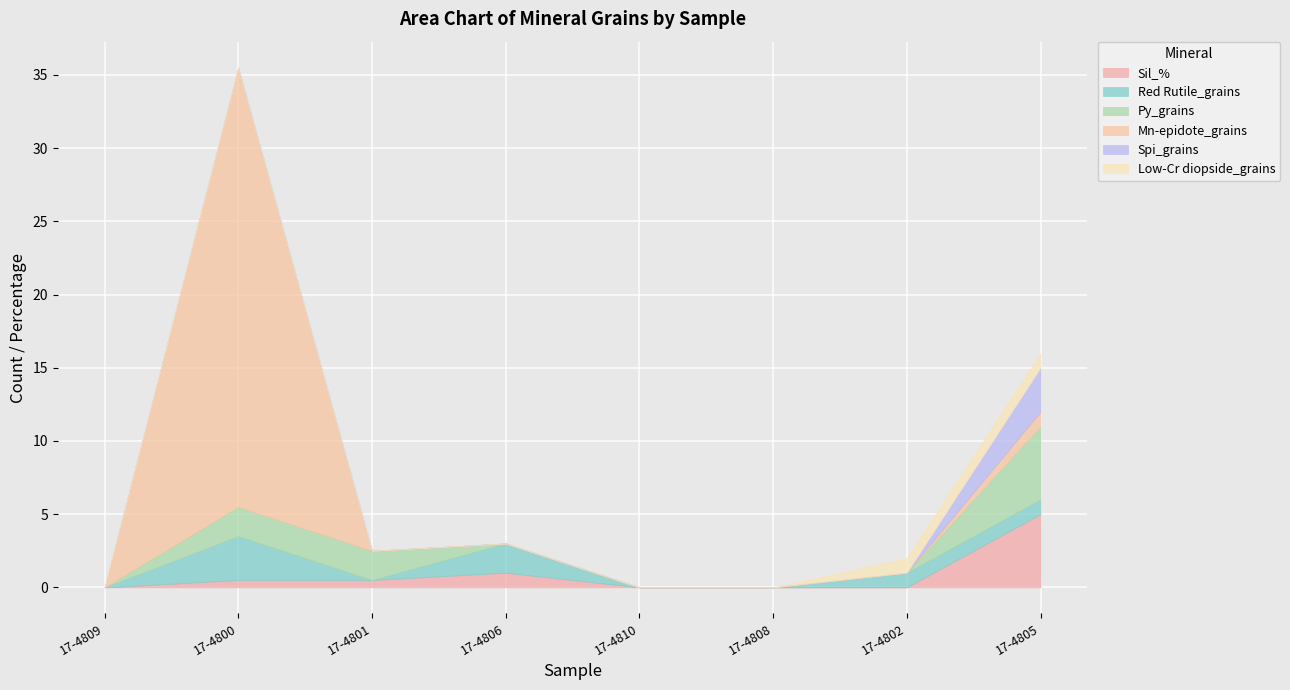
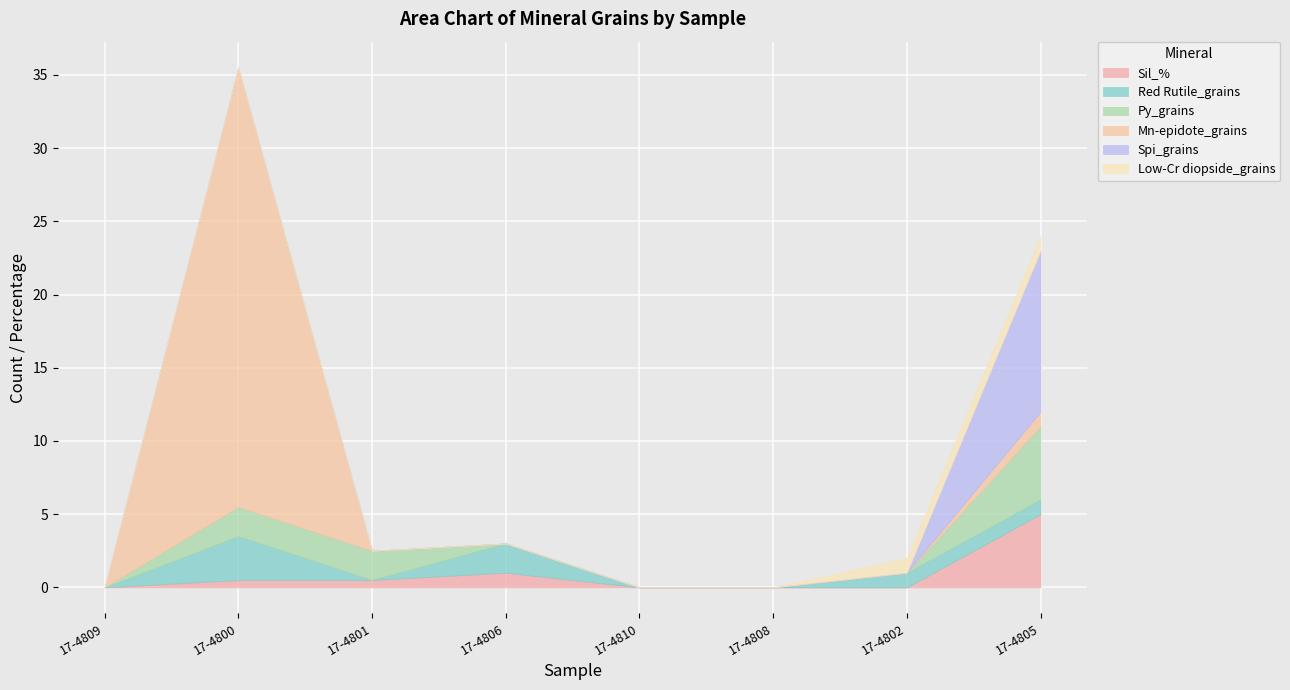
Spi_grains, 17-4805: 3 -> 11
